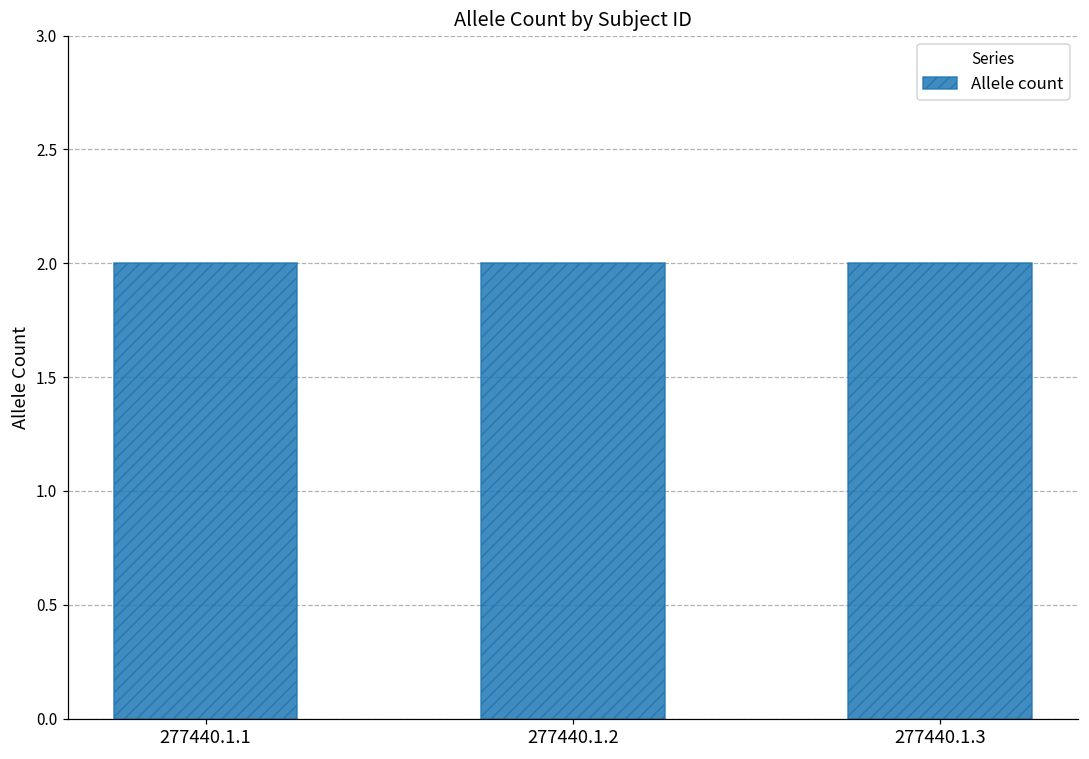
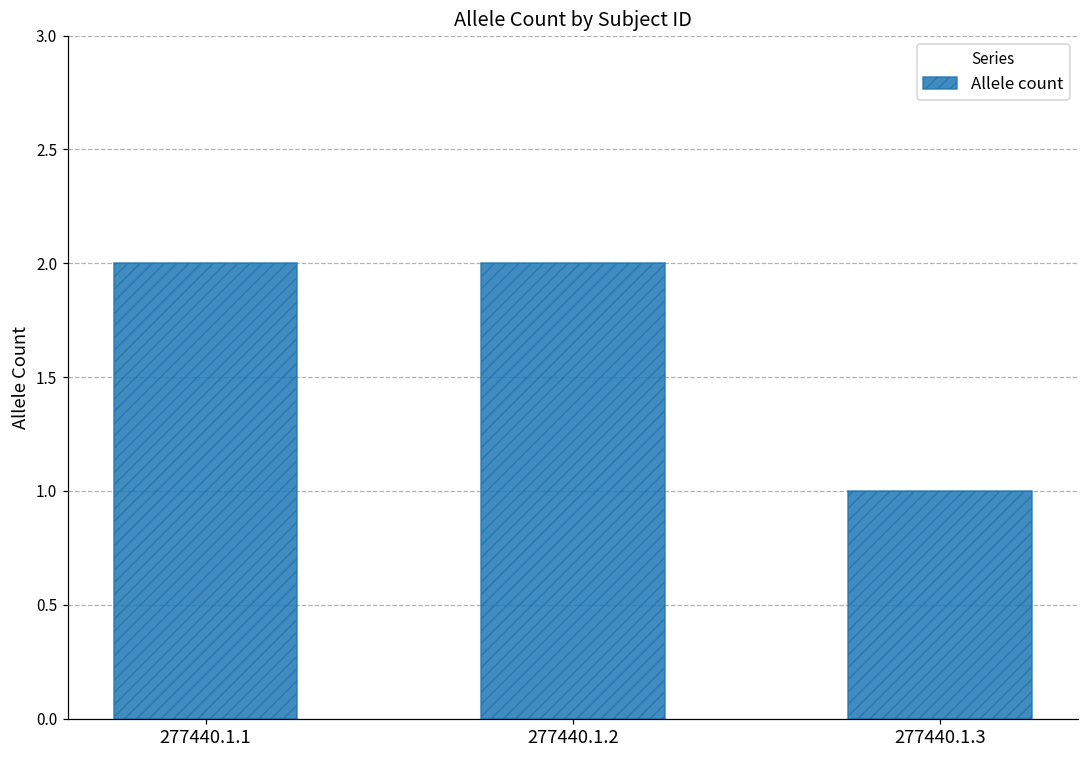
277440.1.3: 2 -> 1
